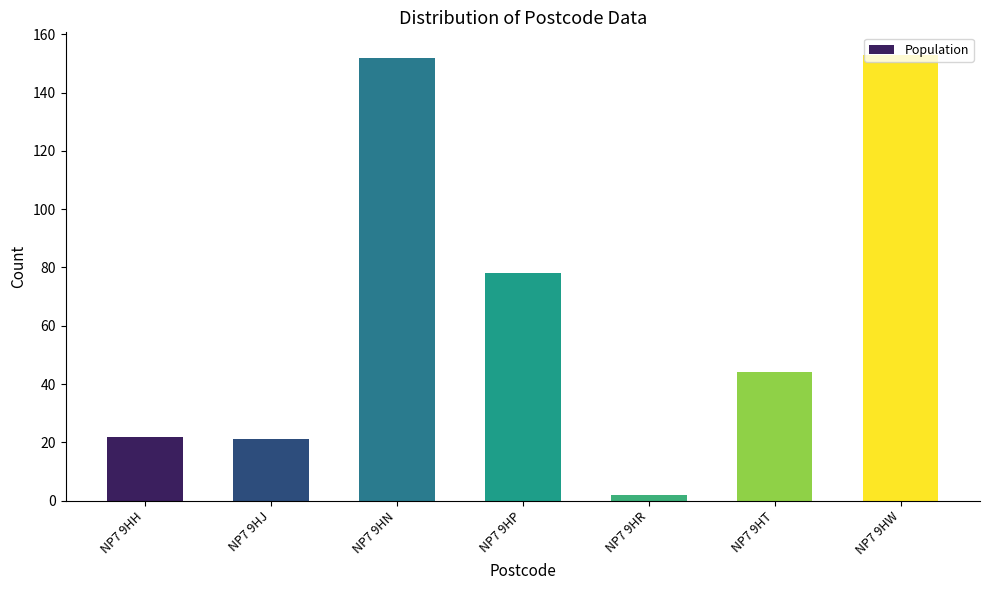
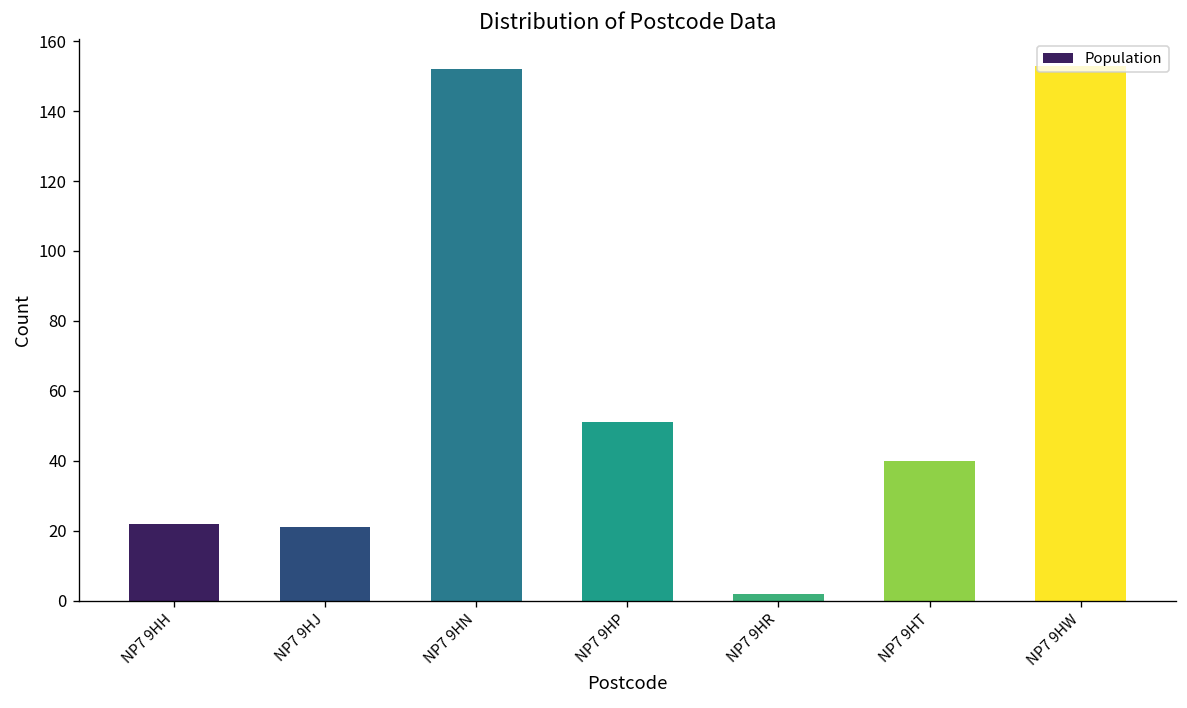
NP7 9HP: 78 -> 51
NP7 9HT: 44 -> 40
